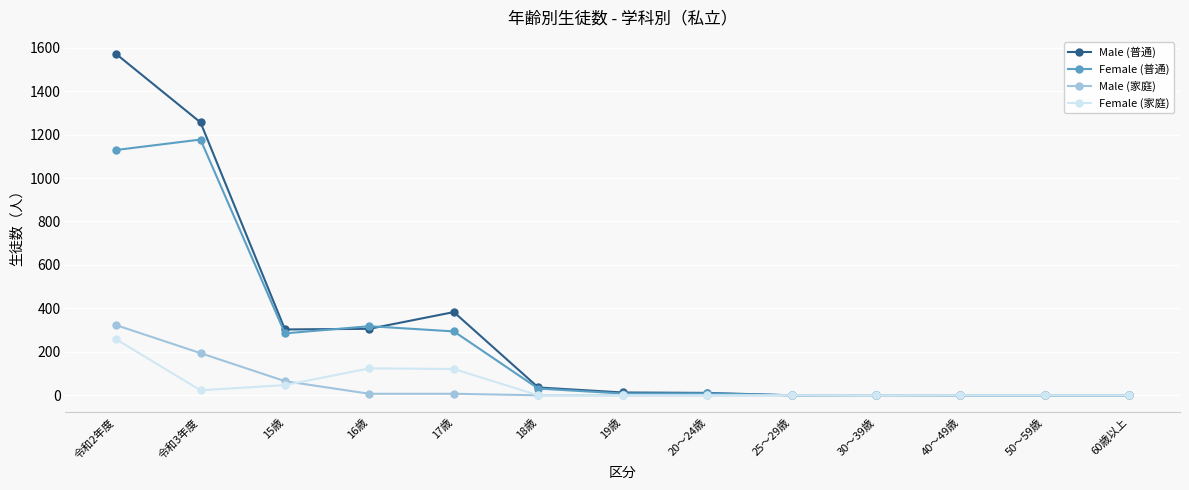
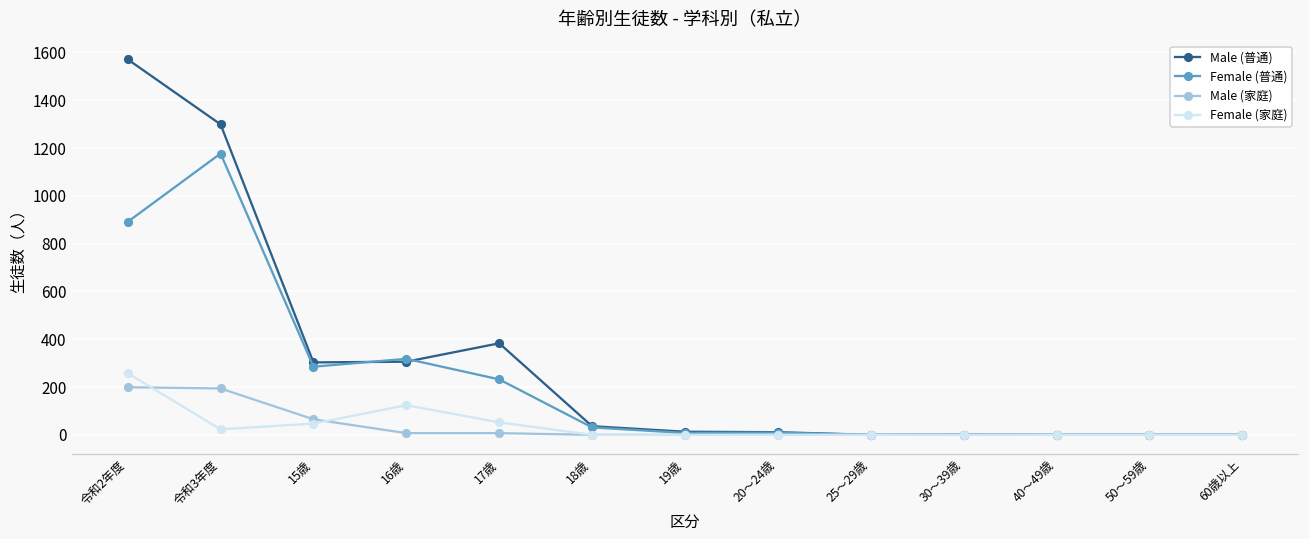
Female (普通), 令和2年度: 1130 -> 890
Male (家庭), 令和2年度: 320 -> 200
Male (普通), 令和3年度: 1260 -> 1300
Female (普通), 17歳: 290 -> 230
Female (家庭), 17歳: 120 -> 50
